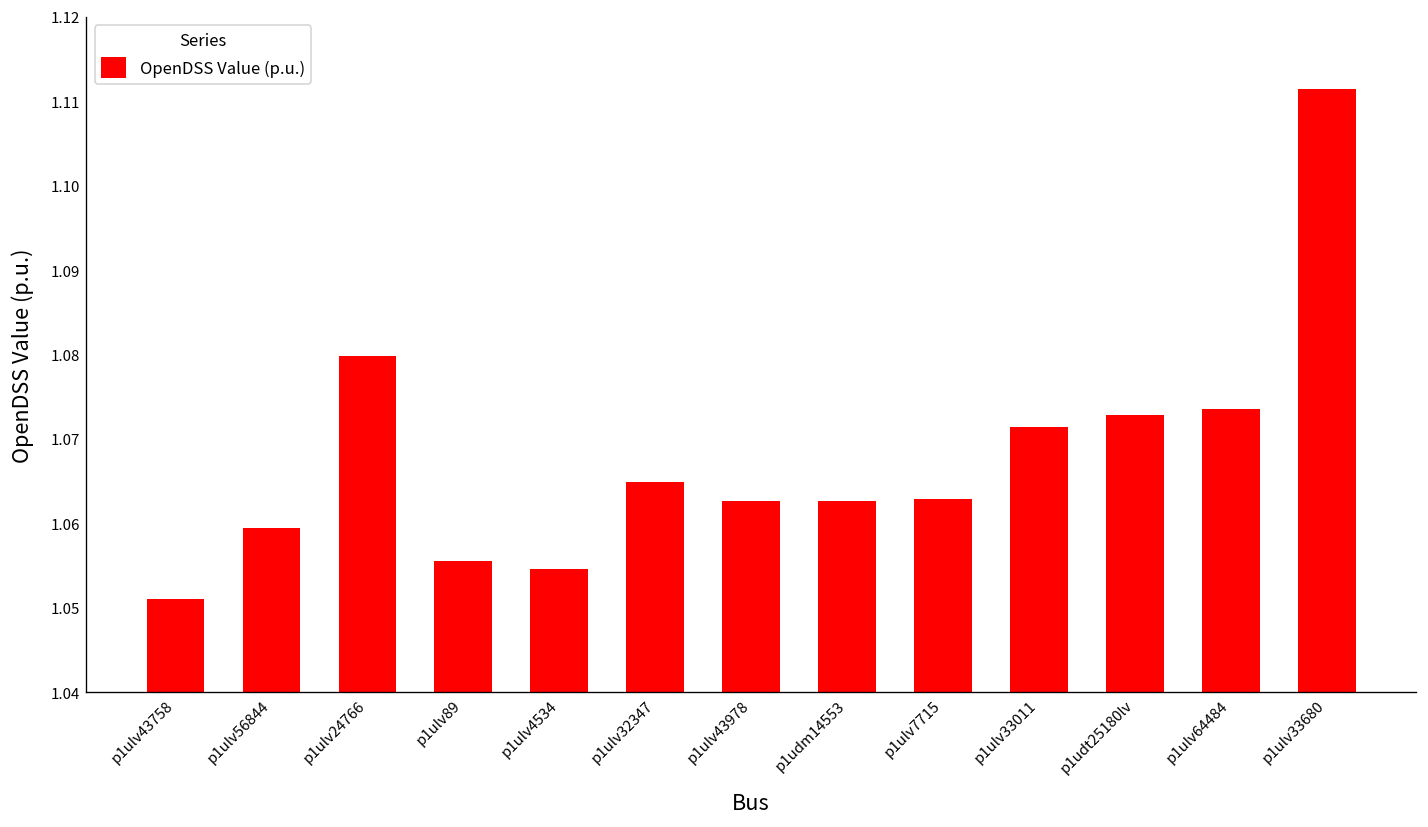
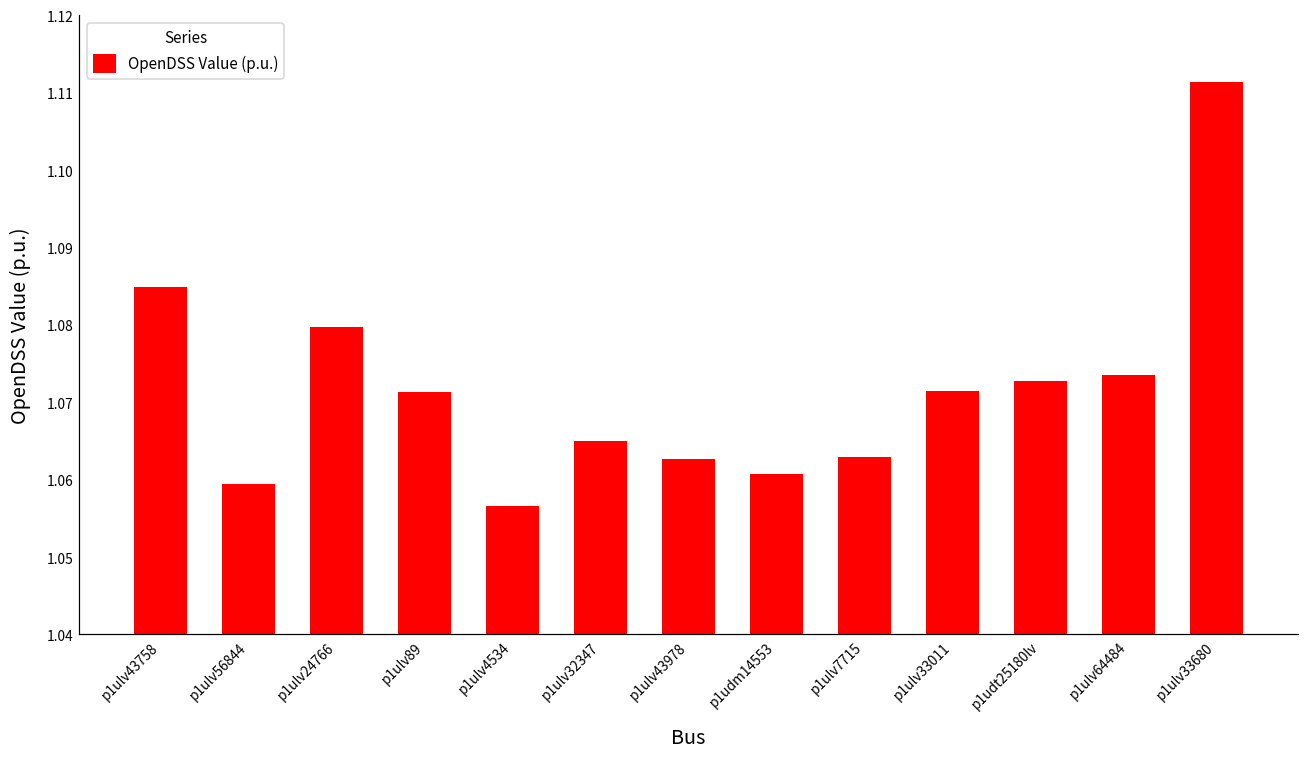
p1ulv43758: 1.051 -> 1.085
p1ulv89: 1.055 -> 1.071
p1ulv4534: 1.055 -> 1.057
p1udm14553: 1.063 -> 1.061
